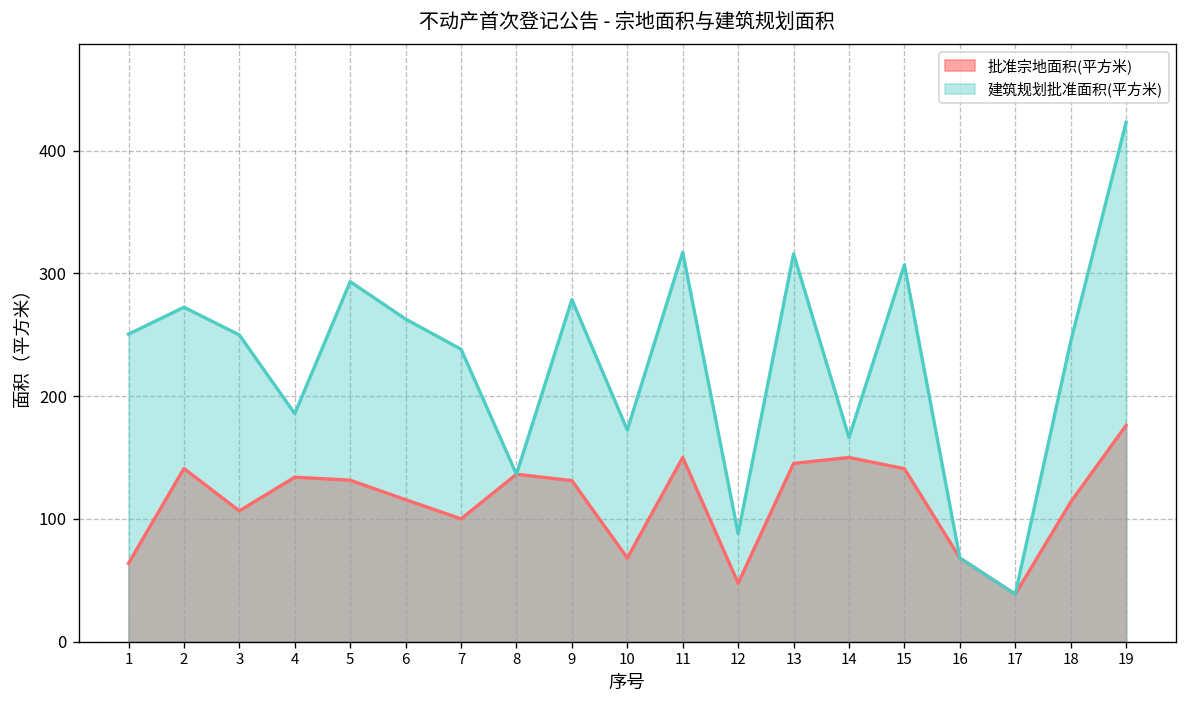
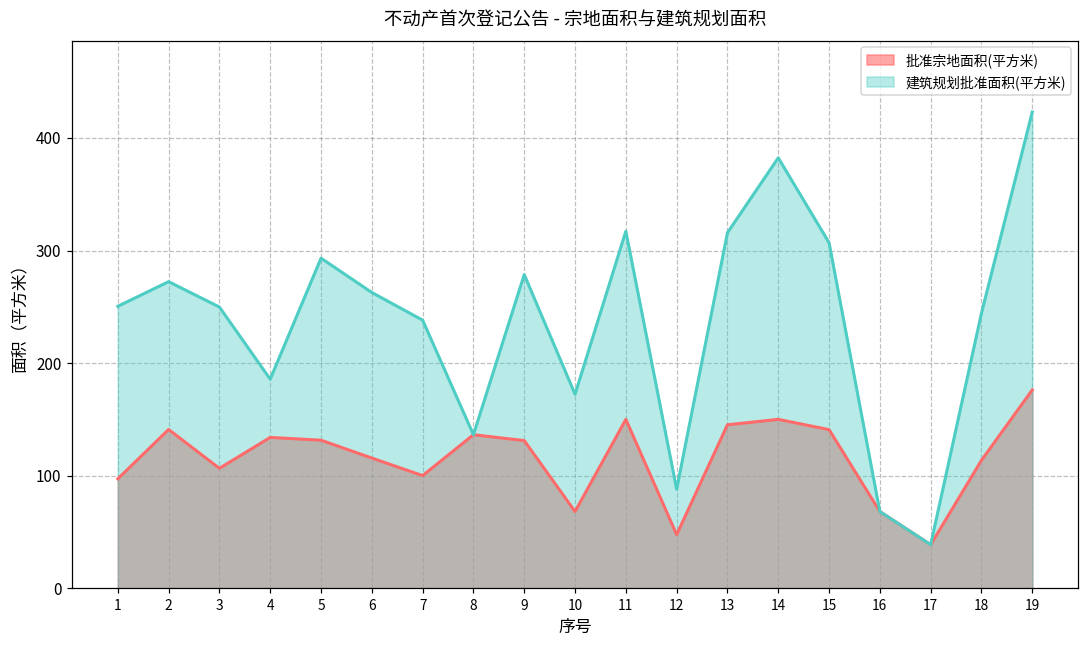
批准宗地面积(平方米), 1: 64 -> 97
建筑规划批准面积(平方米), 14: 166 -> 382
